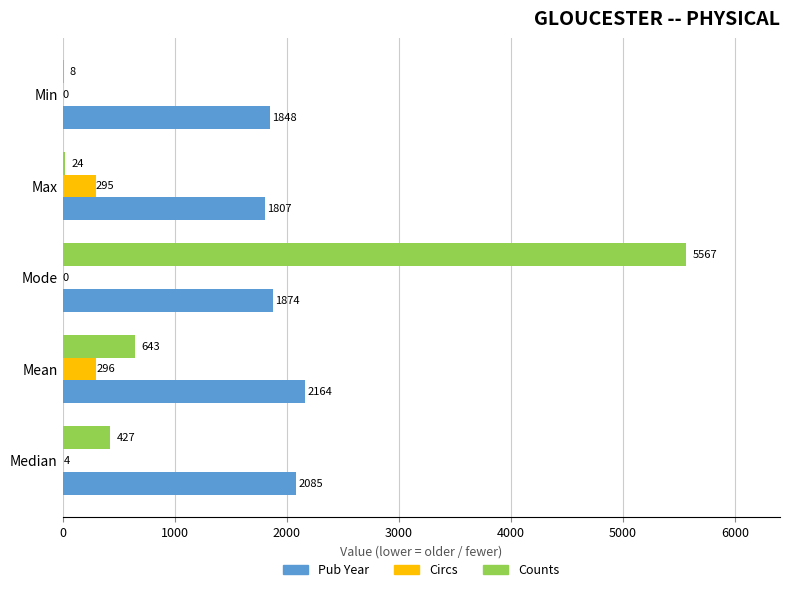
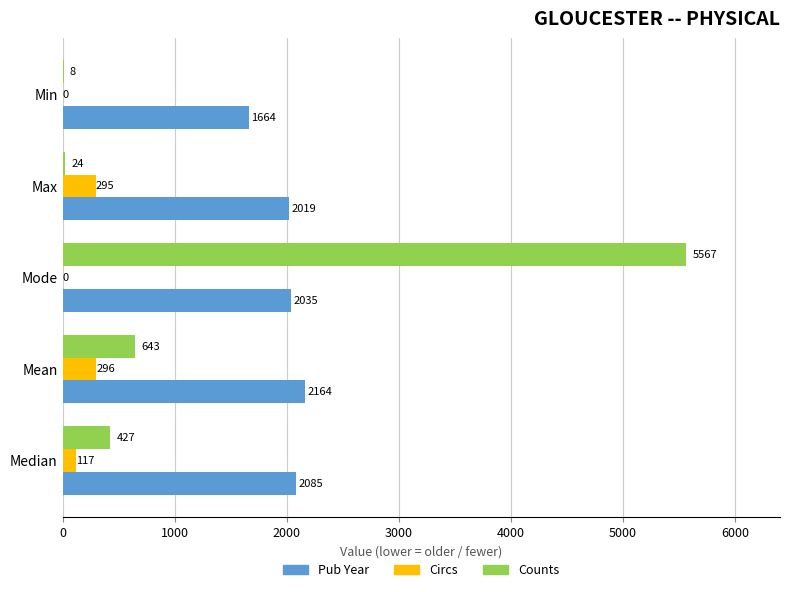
Pub Year, Min: 1848 -> 1664
Pub Year, Max: 1807 -> 2019
Pub Year, Mode: 1874 -> 2035
Circs, Median: 4 -> 117
